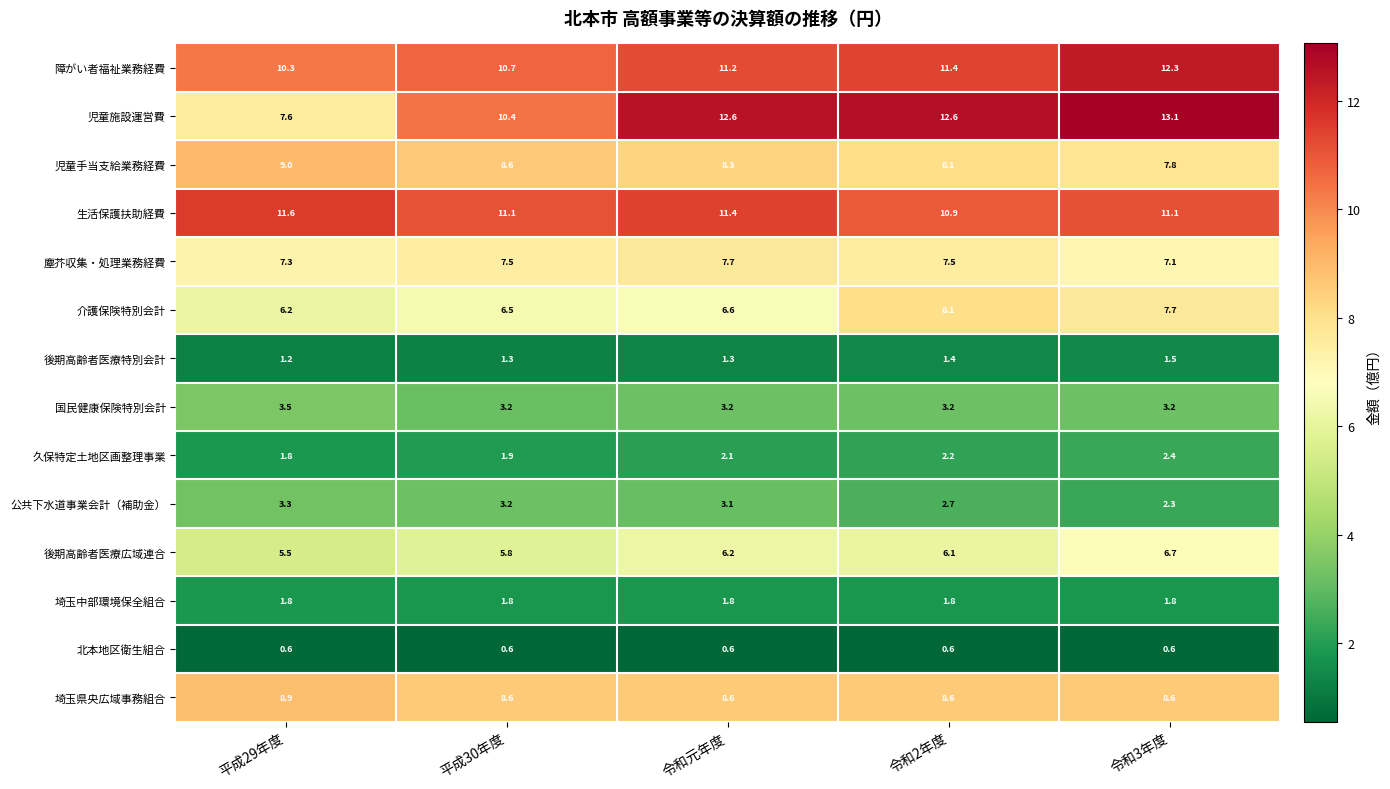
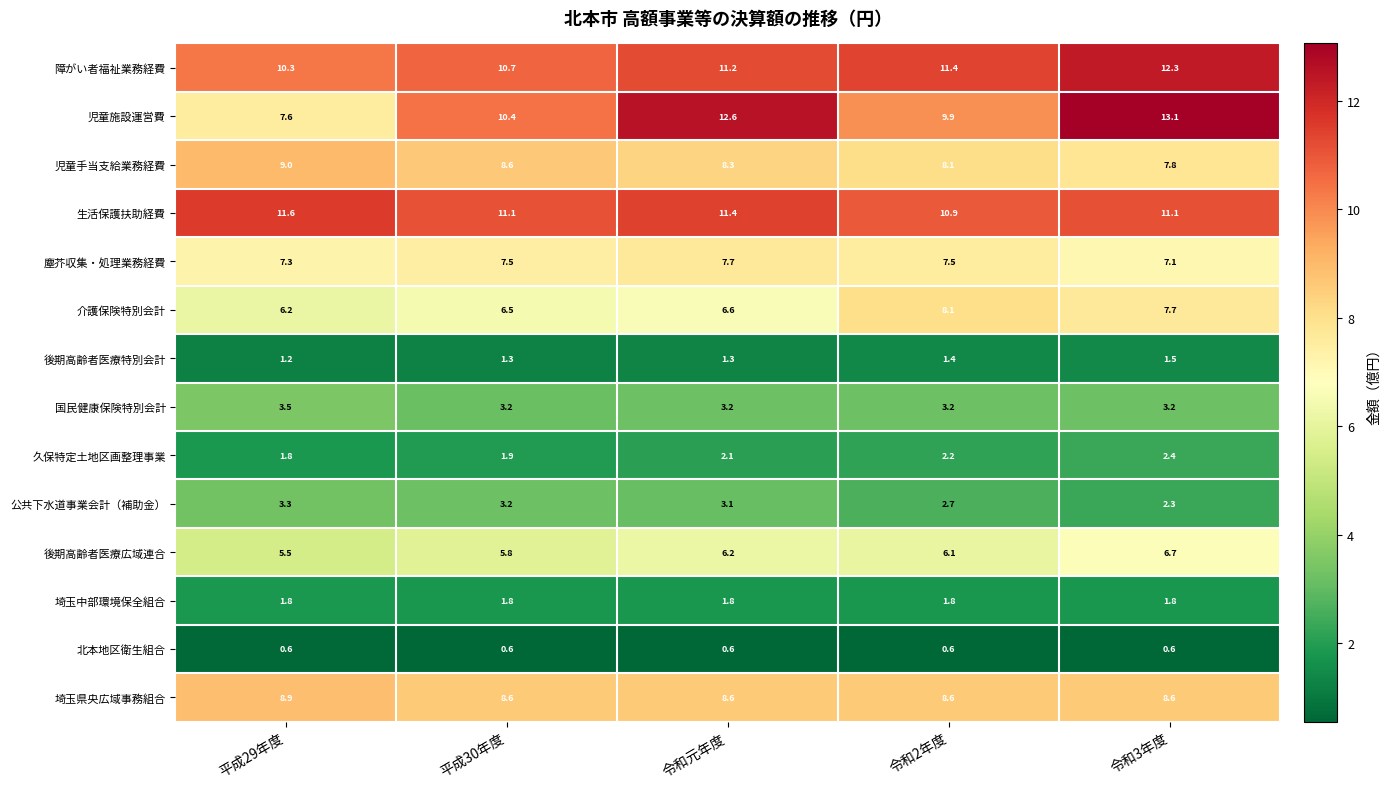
児童施設運営費, 令和2年度: 12.6 -> 9.9
